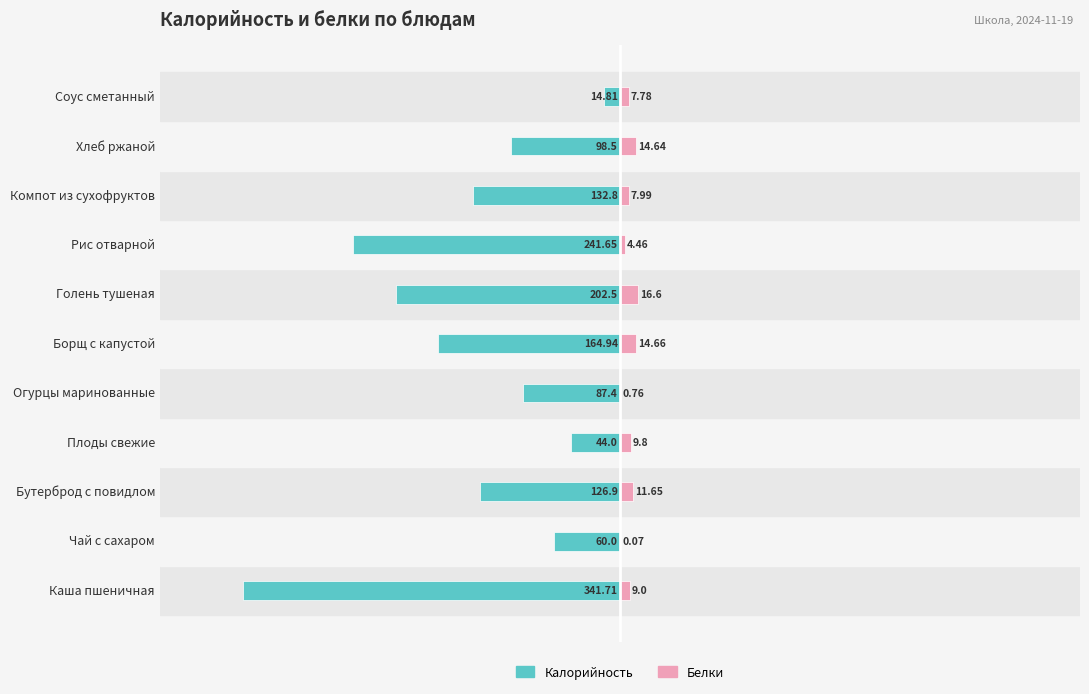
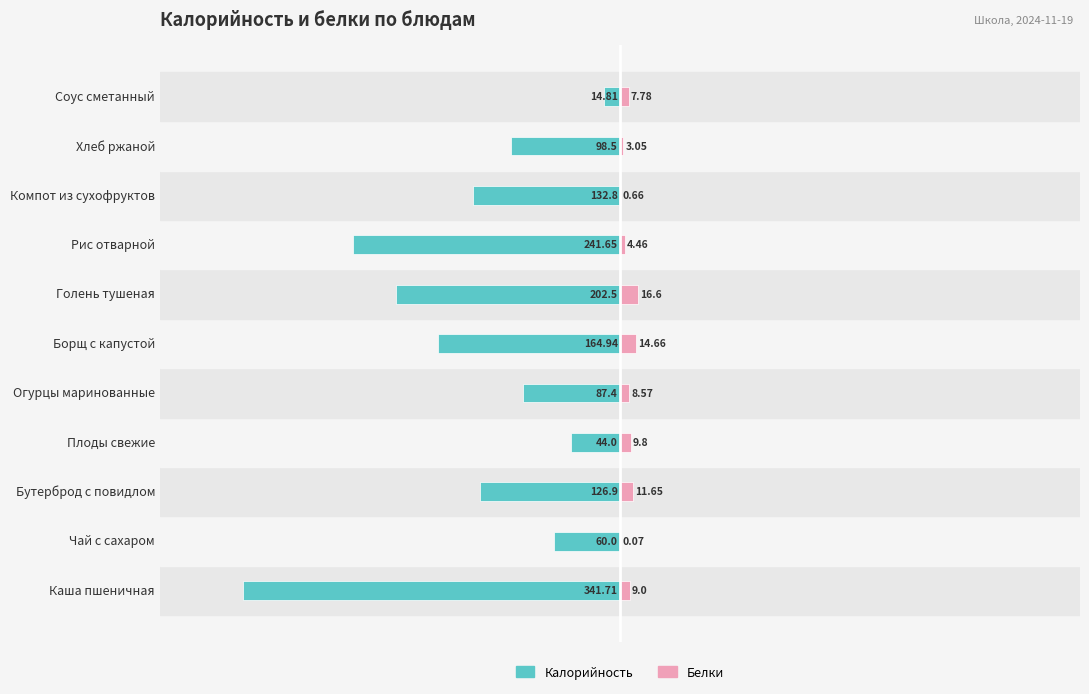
Белки, Хлеб ржаной: 14.64 -> 3.05
Белки, Компот из сухофруктов: 7.99 -> 0.66
Белки, Огурцы маринованные: 0.76 -> 8.57
